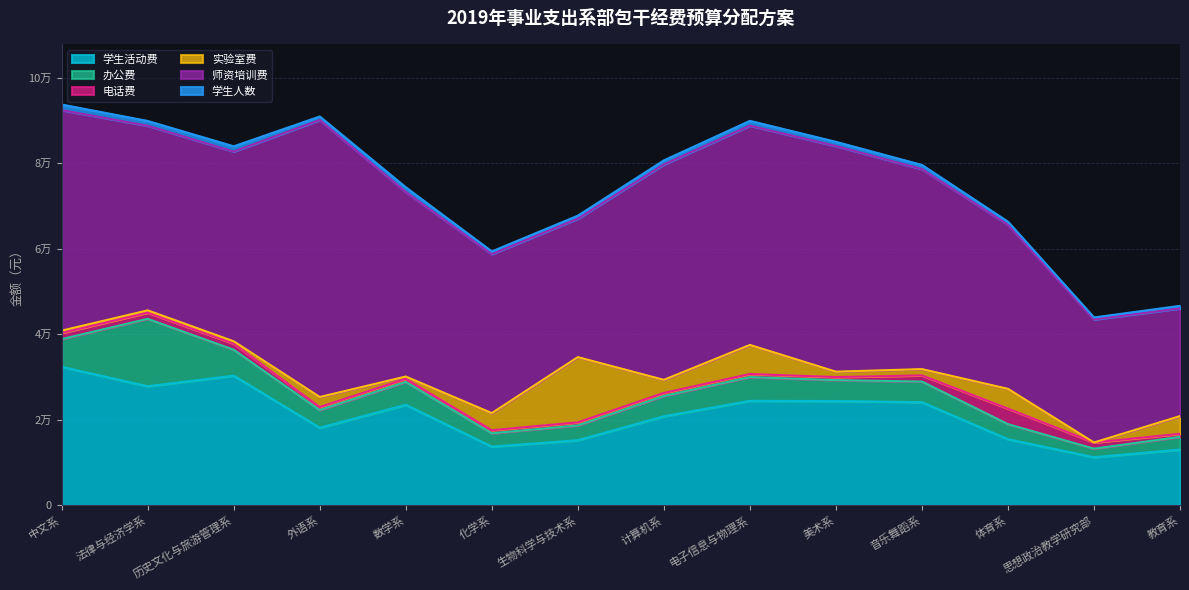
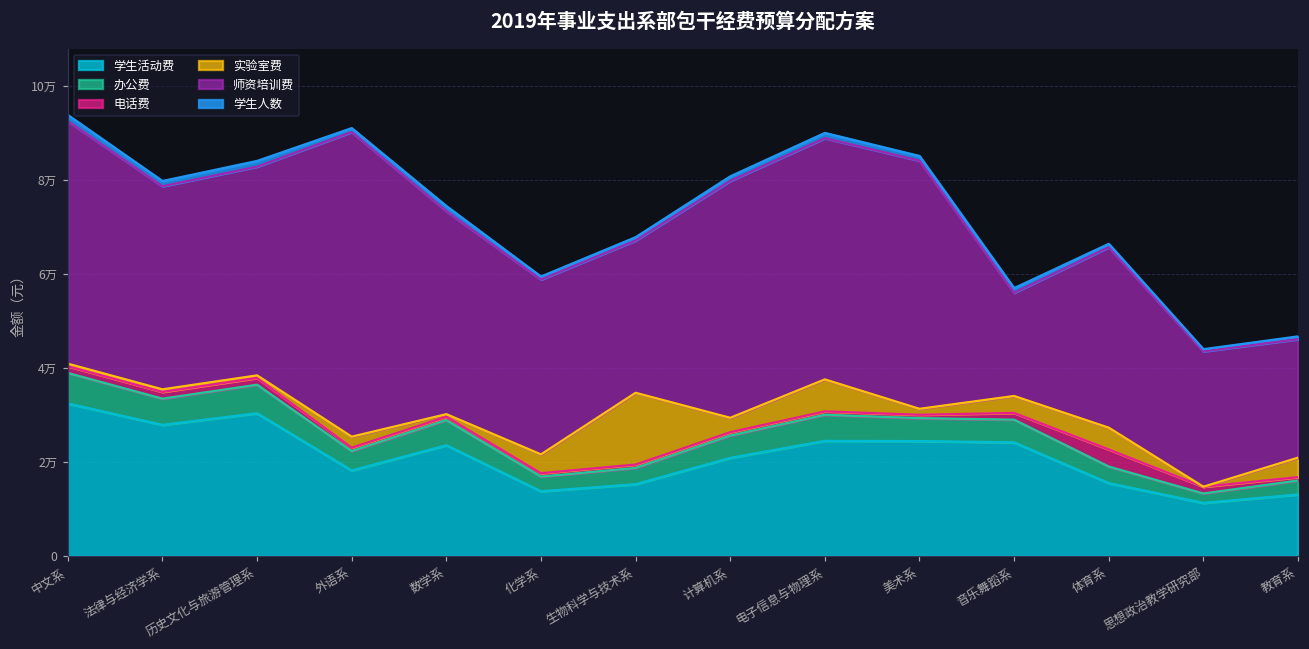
办公费, 法律与经济学系: 1.6万 -> 0.6万
实验室费, 音乐舞蹈系: 0.1万 -> 0.4万
师资培训费, 音乐舞蹈系: 4.7万 -> 2.2万
